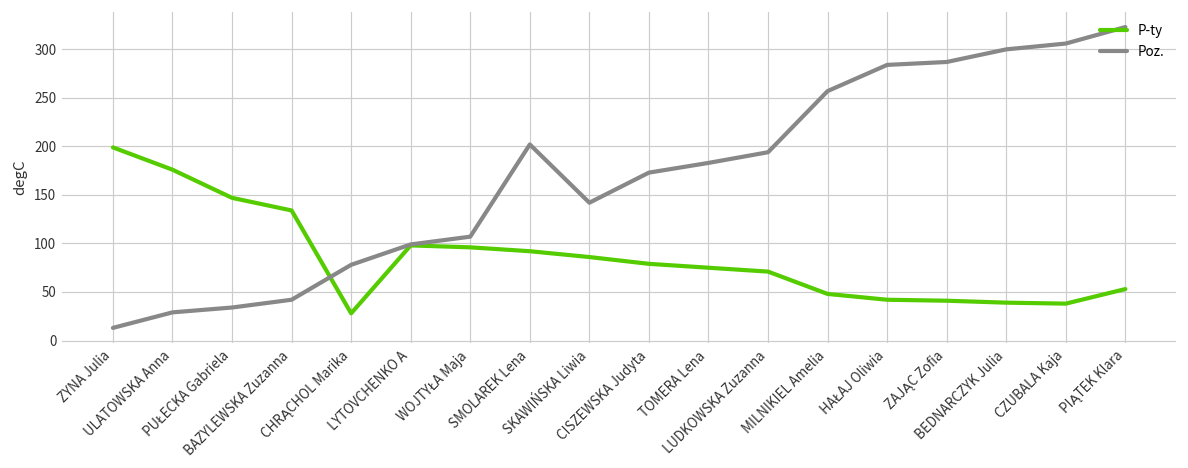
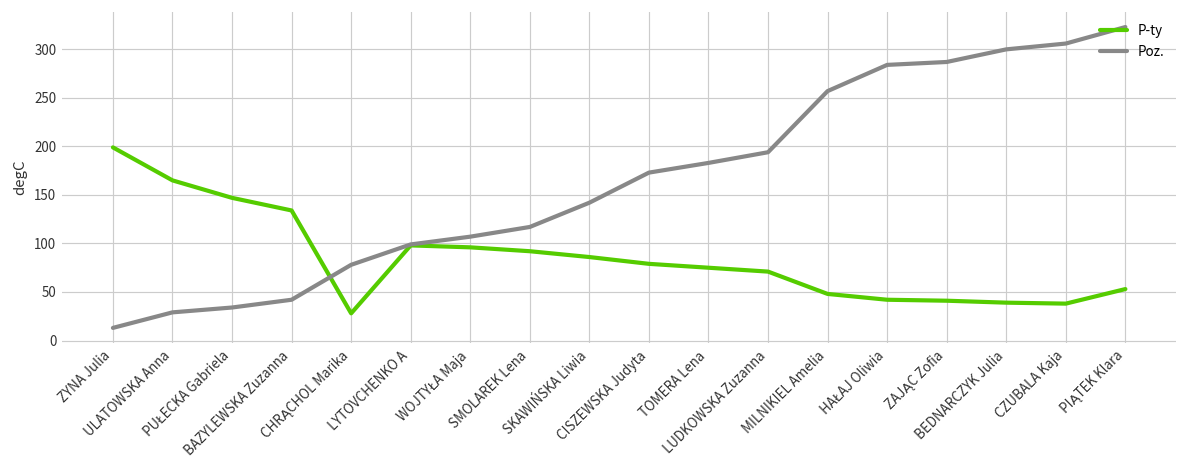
P-ty, ULATOWSKA Anna: 180 -> 170
Poz., SMOLAREK Lena: 200 -> 120
